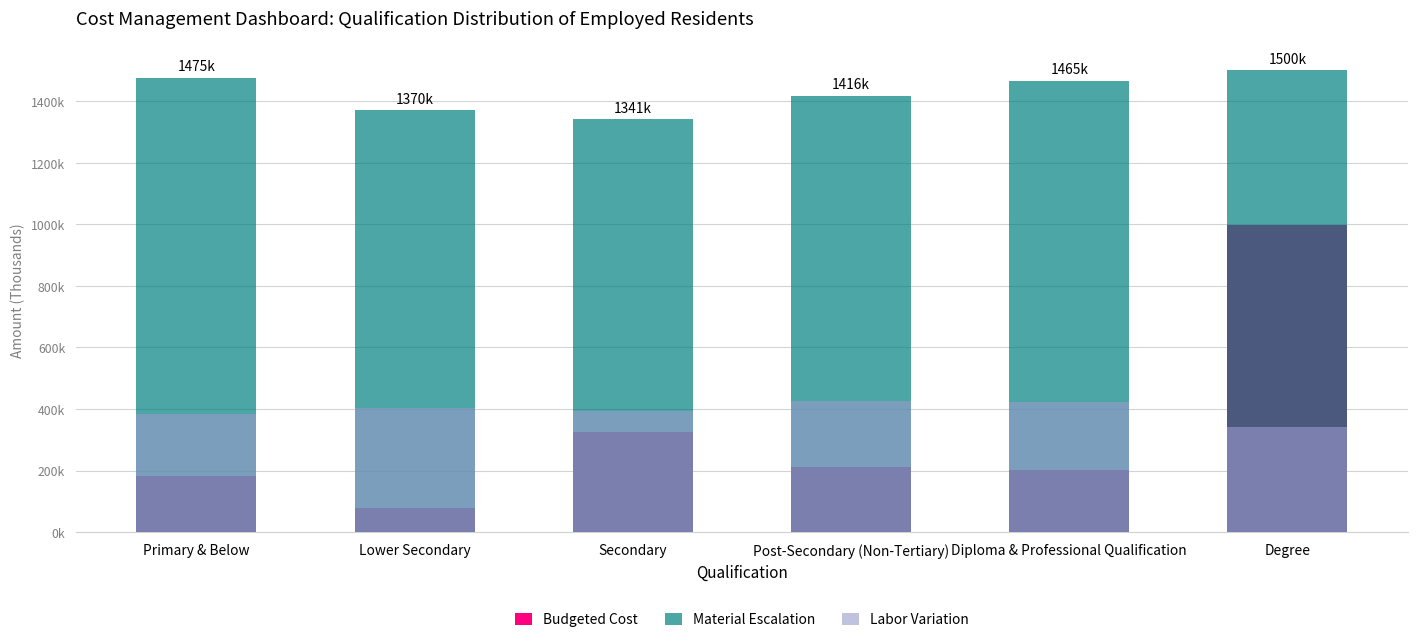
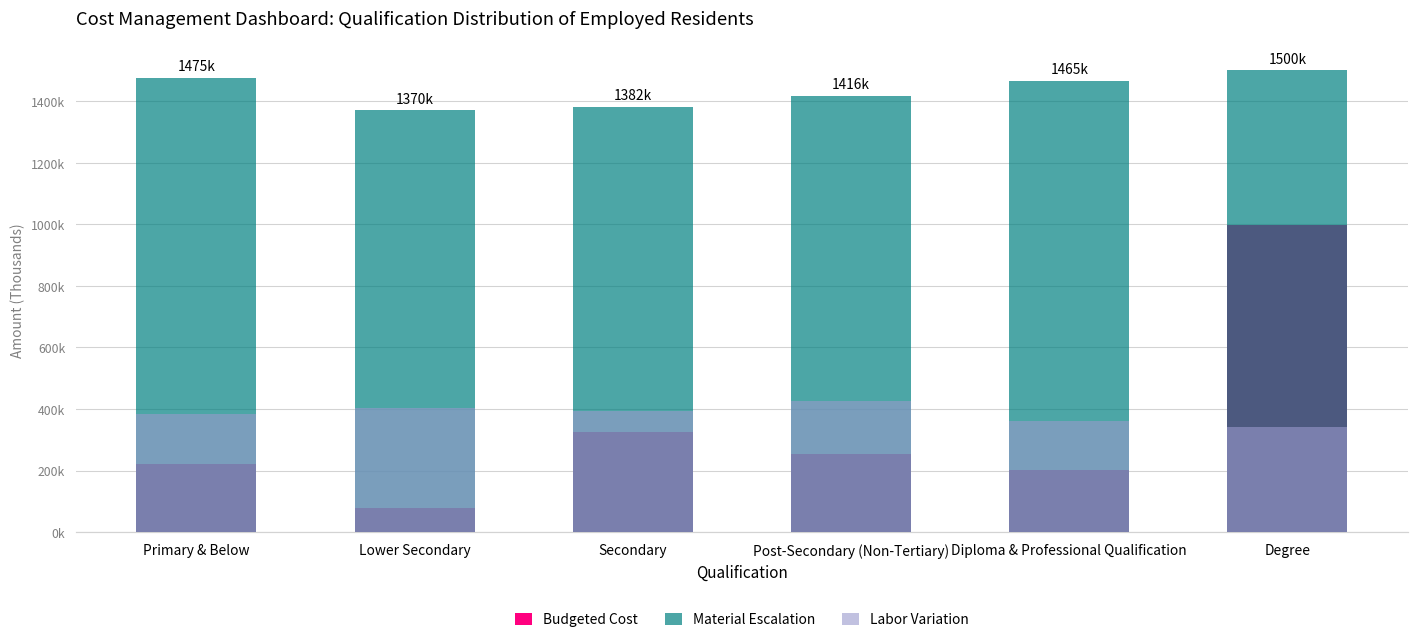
Budgeted Cost, Primary & Below: 180000 -> 220000
Material Escalation, Secondary: 1341k -> 1382k
Budgeted Cost, Post-Secondary (Non-Tertiary): 210000 -> 260000
Labor Variation, Diploma & Professional Qualification: 420000 -> 360000
